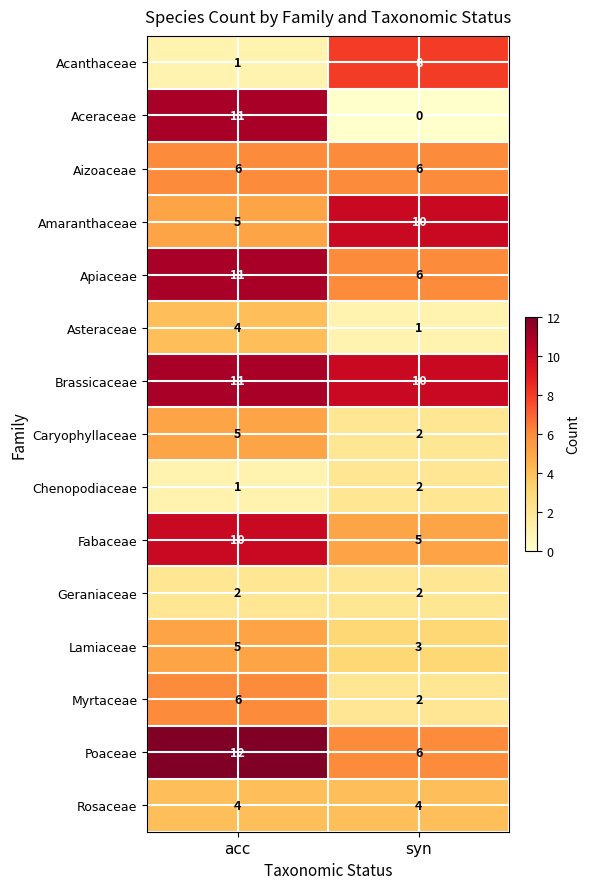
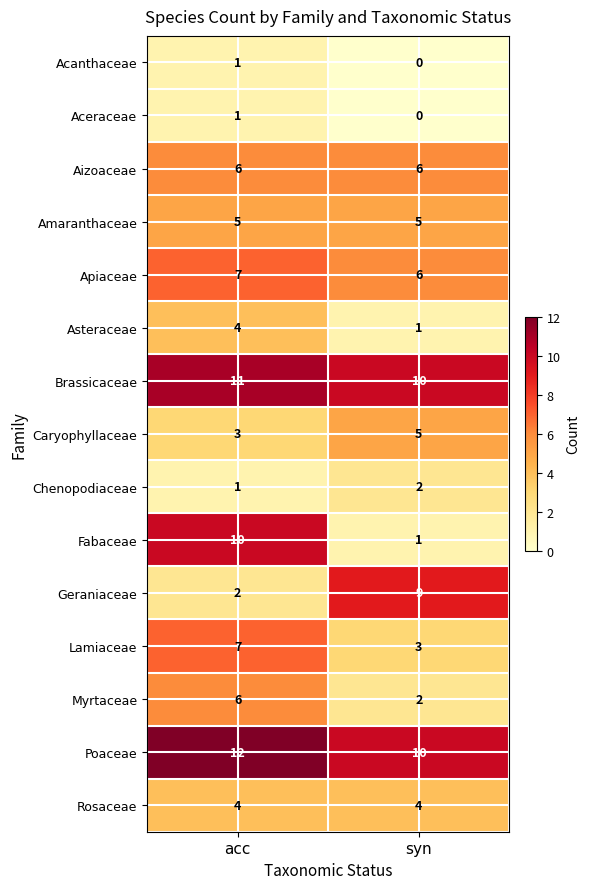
Acanthaceae, syn: 8 -> 0
Aceraceae, acc: 11 -> 1
Amaranthaceae, syn: 10 -> 5
Apiaceae, acc: 11 -> 7
Caryophyllaceae, acc: 5 -> 3
Caryophyllaceae, syn: 2 -> 5
Fabaceae, syn: 5 -> 1
Geraniaceae, syn: 2 -> 9
Lamiaceae, acc: 5 -> 7
Poaceae, syn: 6 -> 10
